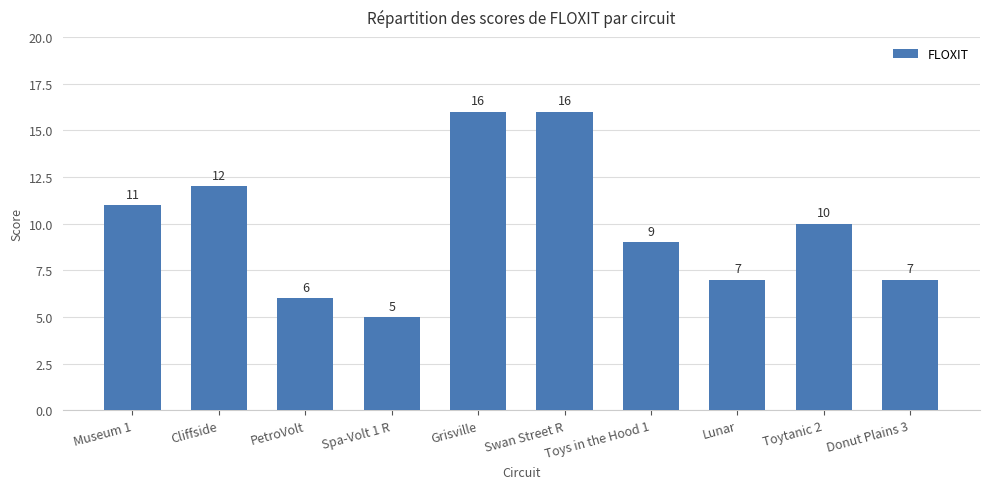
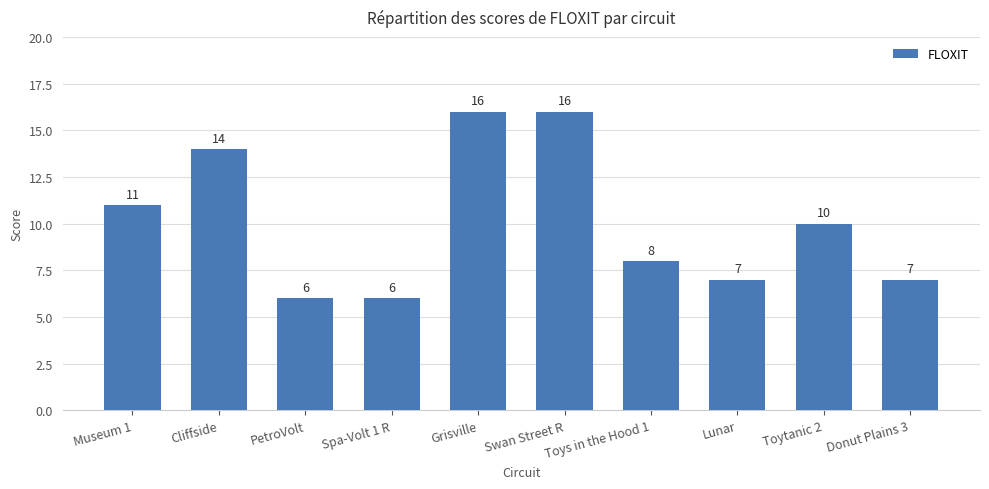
Cliffside: 12 -> 14
Spa-Volt 1 R: 5 -> 6
Toys in the Hood 1: 9 -> 8
